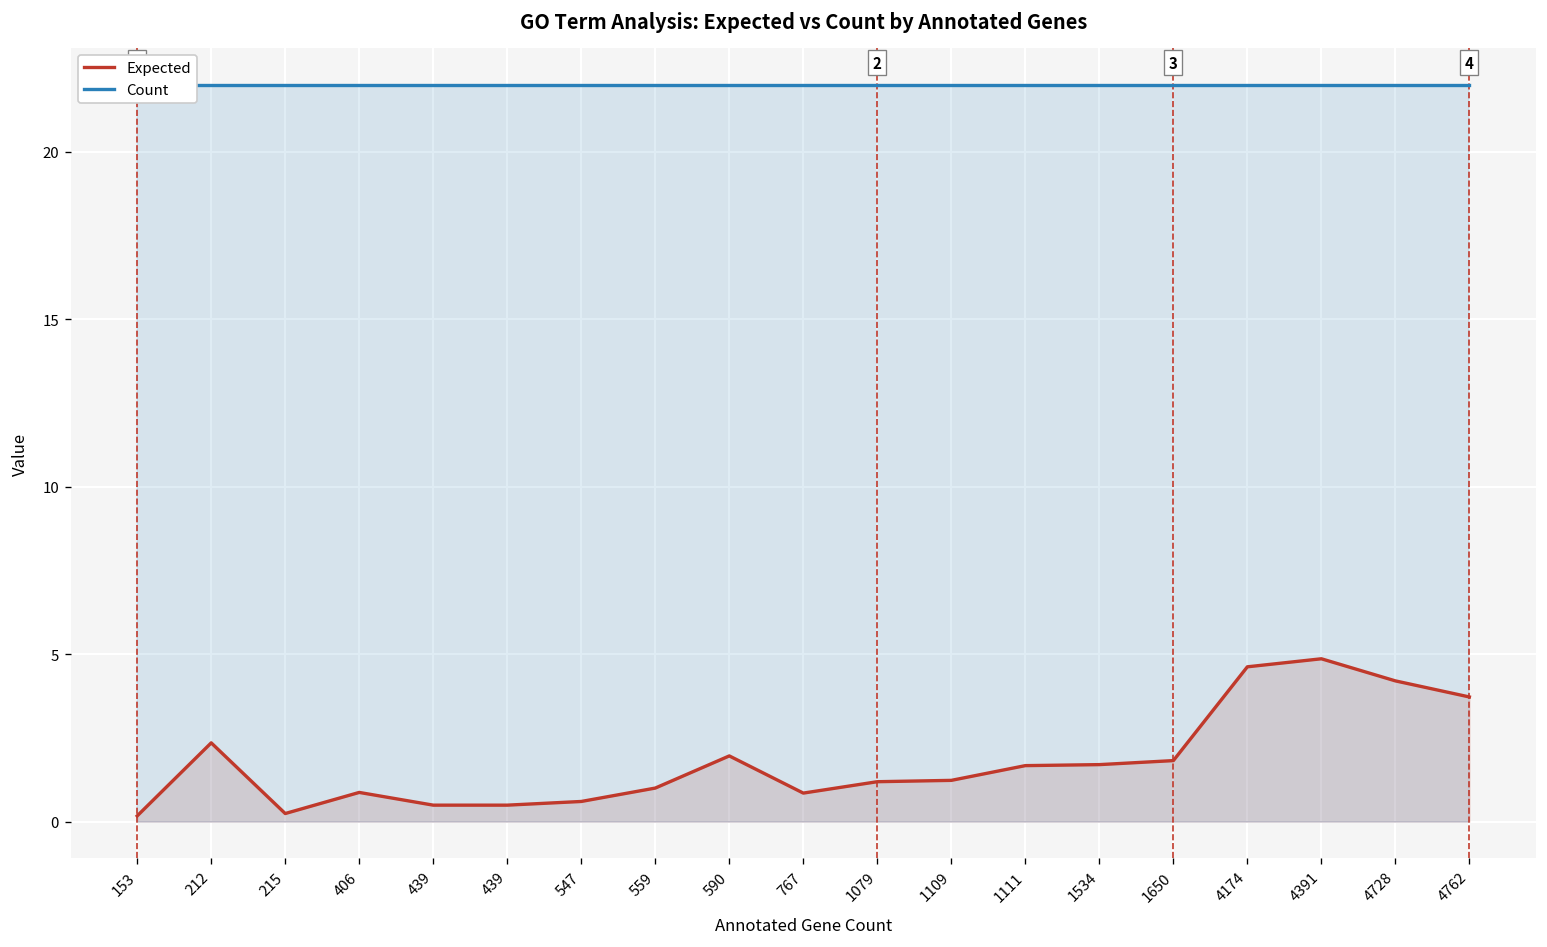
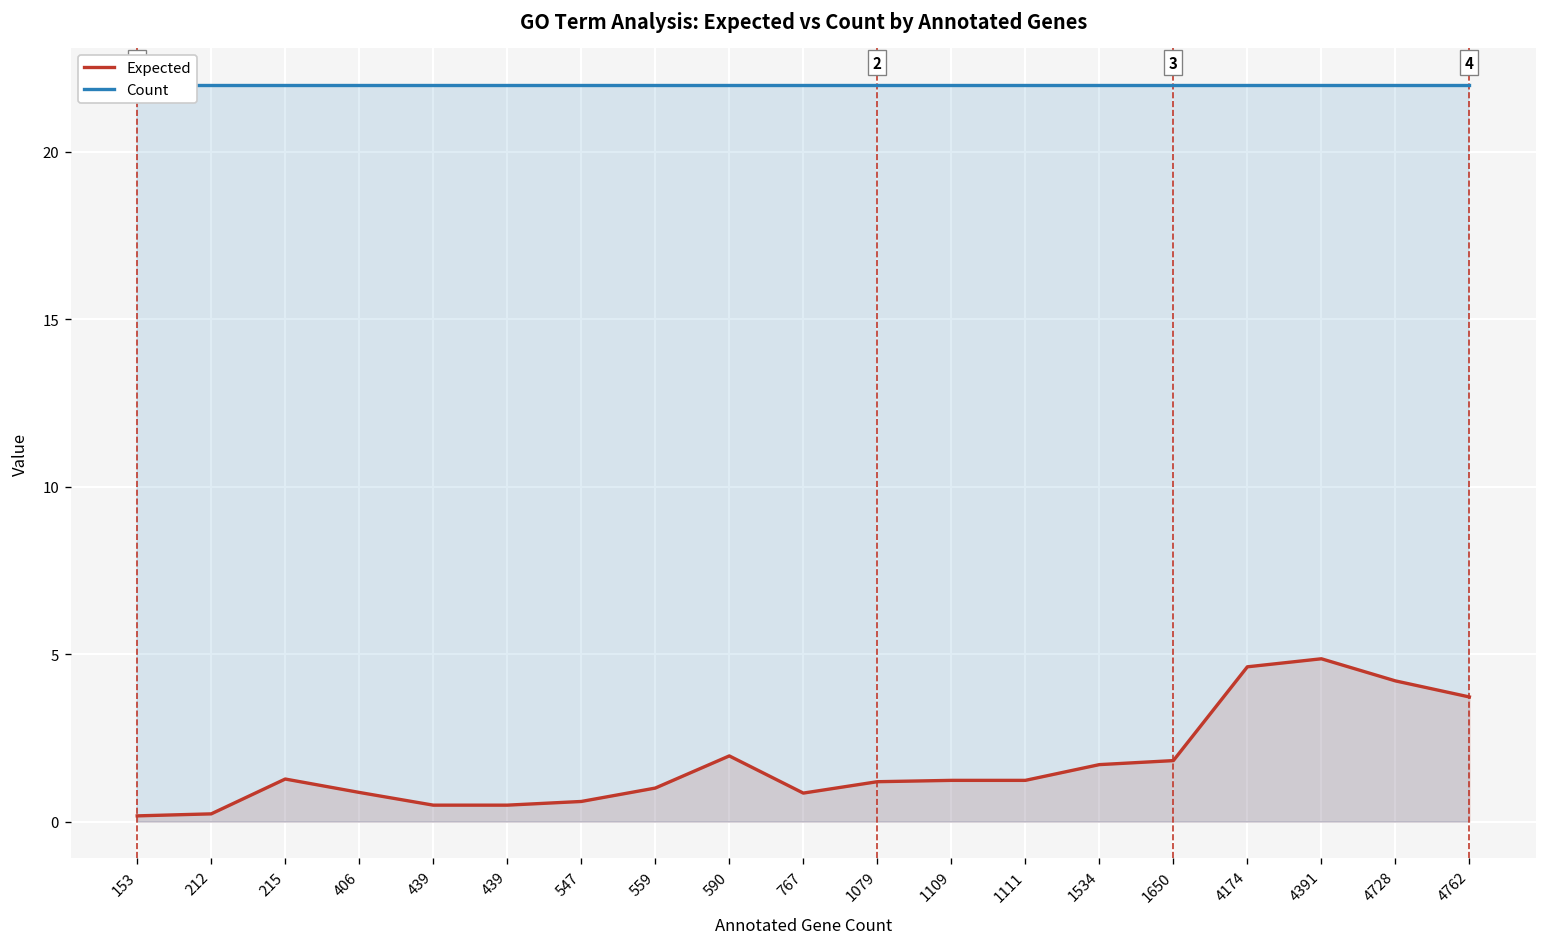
Expected, 212: 2.4 -> 0.2
Expected, 215: 0.2 -> 1.3
Expected, 1111: 1.7 -> 1.2
